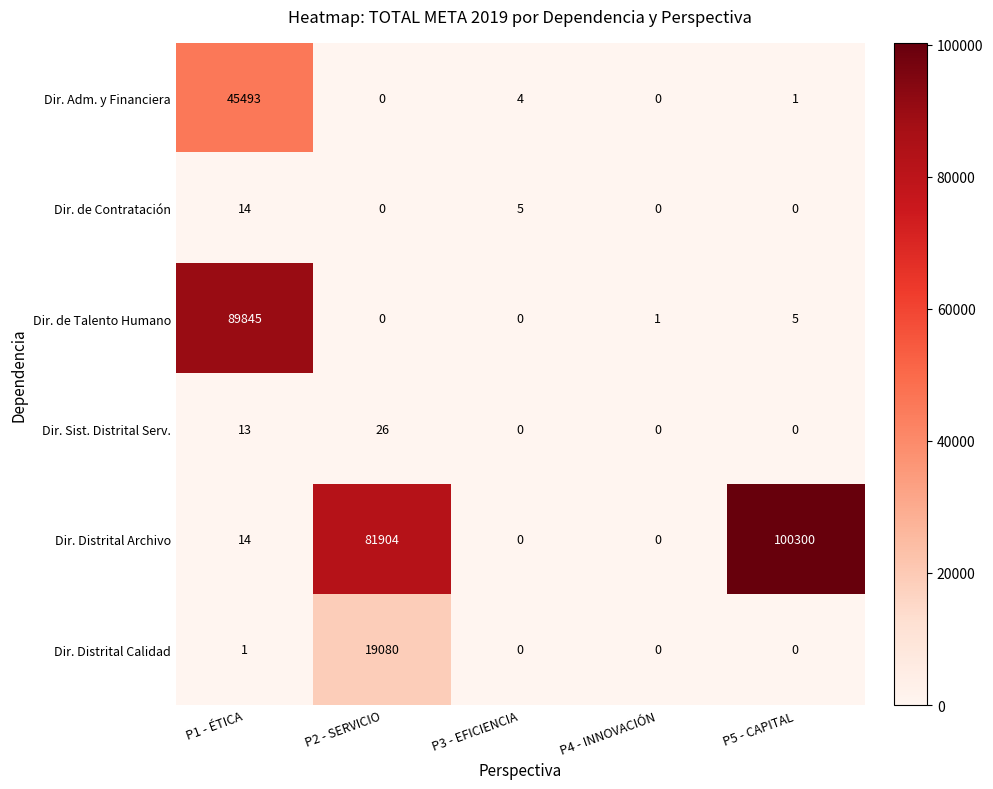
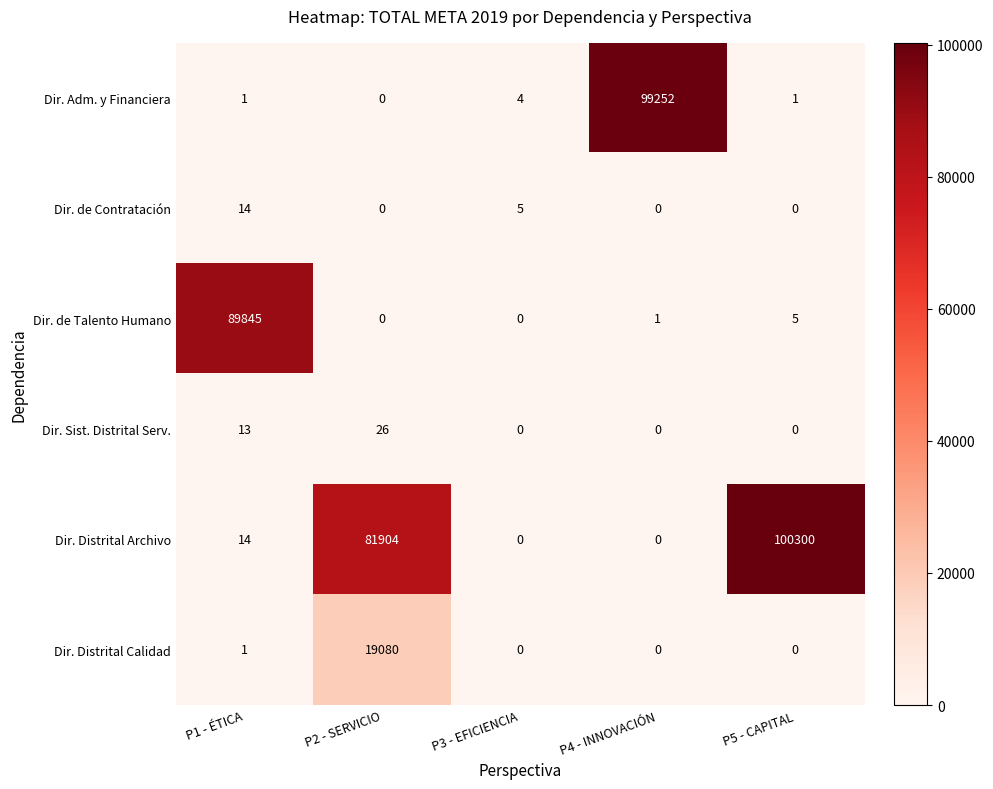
Dir. Adm. y Financiera, P1 - ÉTICA: 45493 -> 1
Dir. Adm. y Financiera, P4 - INNOVACIÓN: 0 -> 99252
